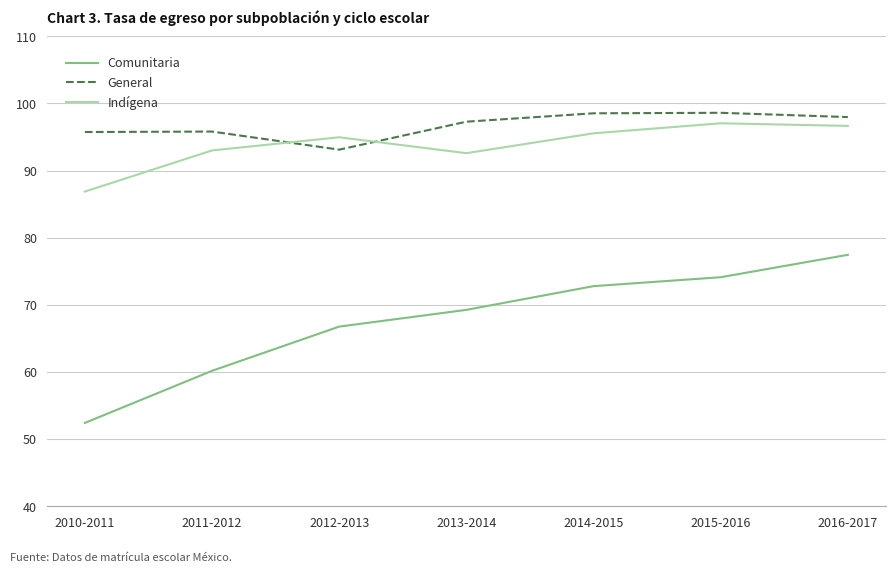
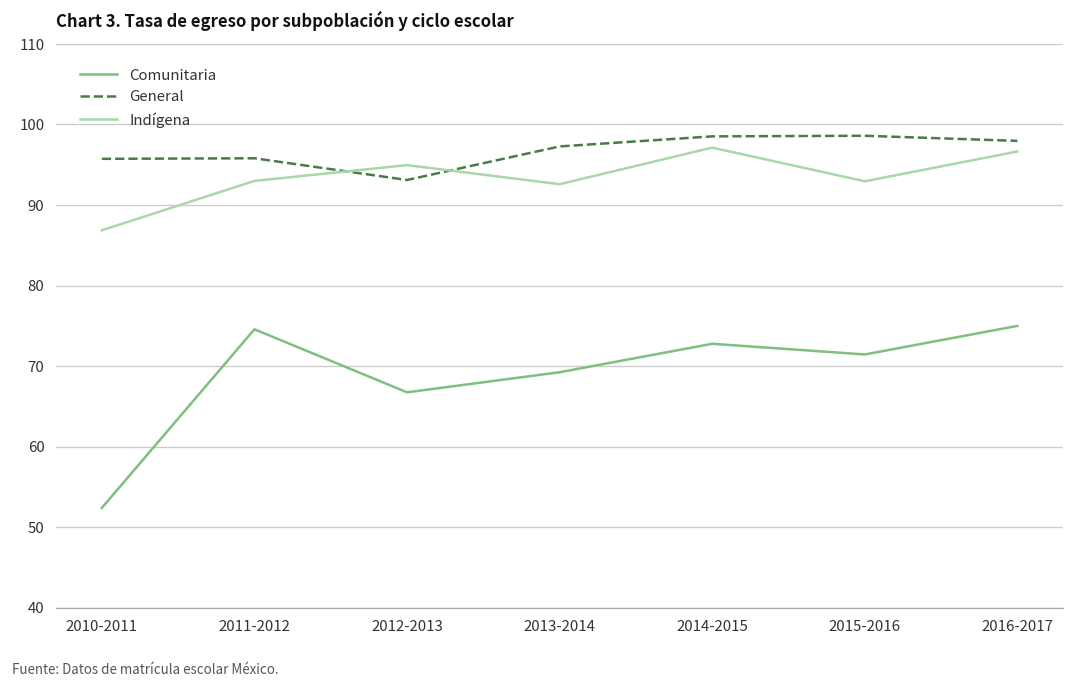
Comunitaria, 2011-2012: 60 -> 75
Indígena, 2014-2015: 96 -> 97
Comunitaria, 2015-2016: 74 -> 71
Indígena, 2015-2016: 97 -> 93
Comunitaria, 2016-2017: 77 -> 75
